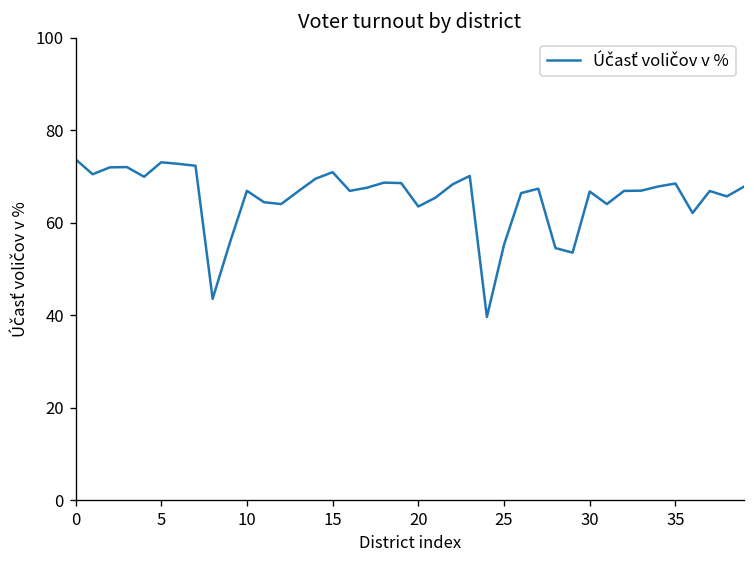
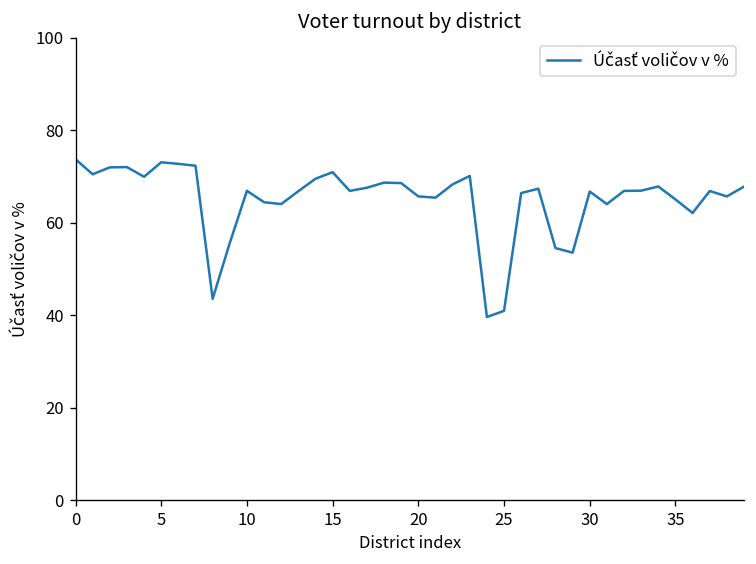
20: 63 -> 66
25: 55 -> 41
35: 68 -> 65
